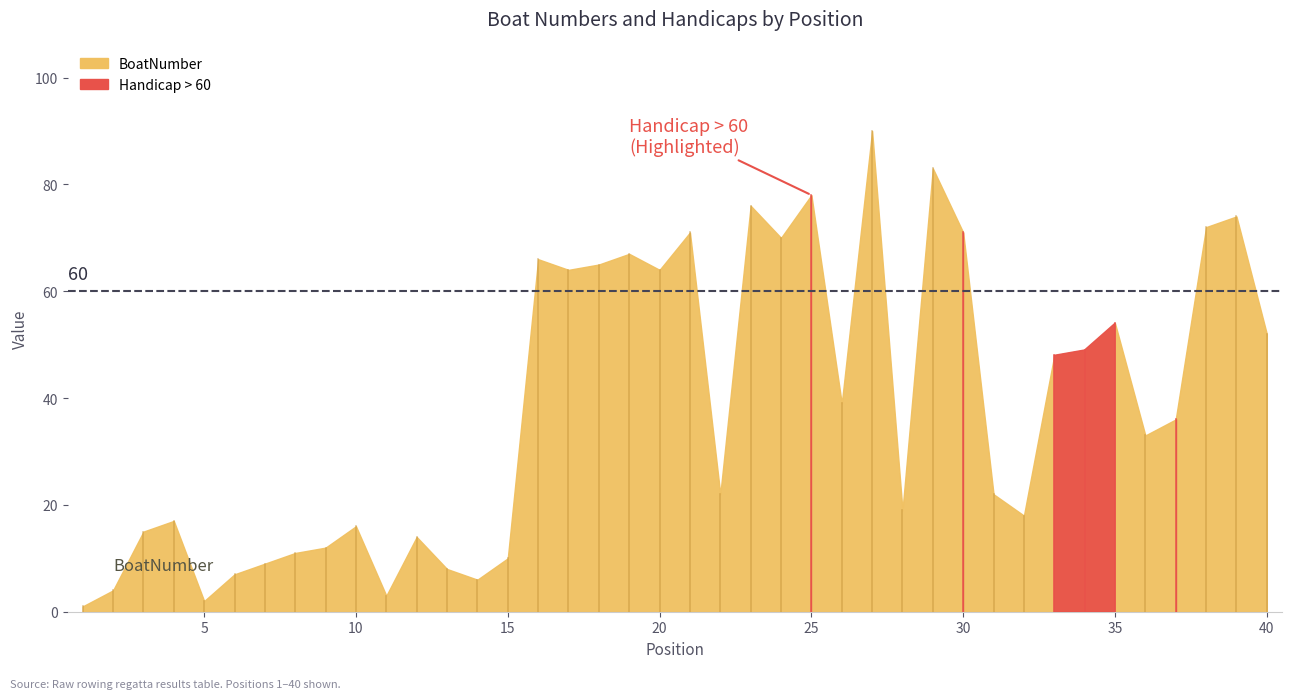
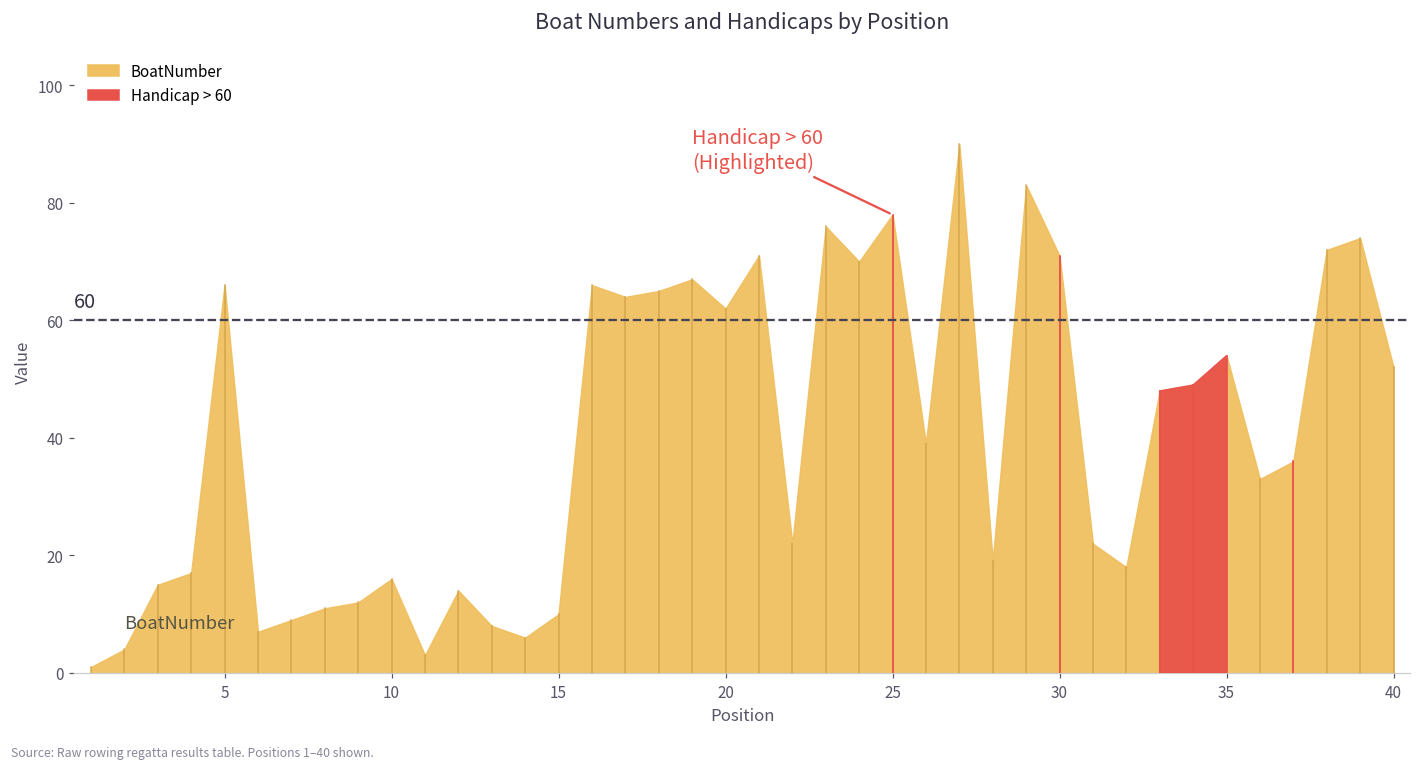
BoatNumber, 5: 2 -> 66
BoatNumber, 20: 64 -> 62
